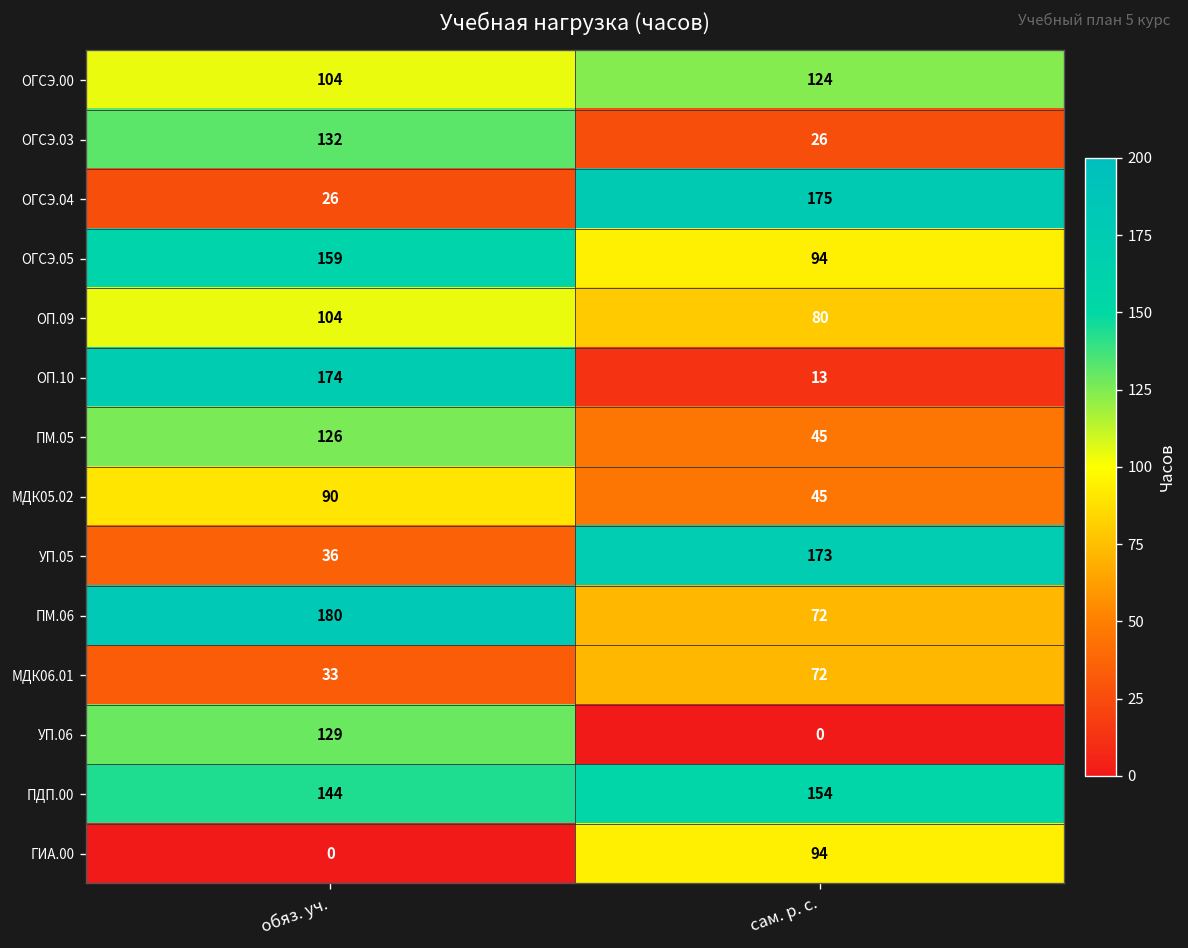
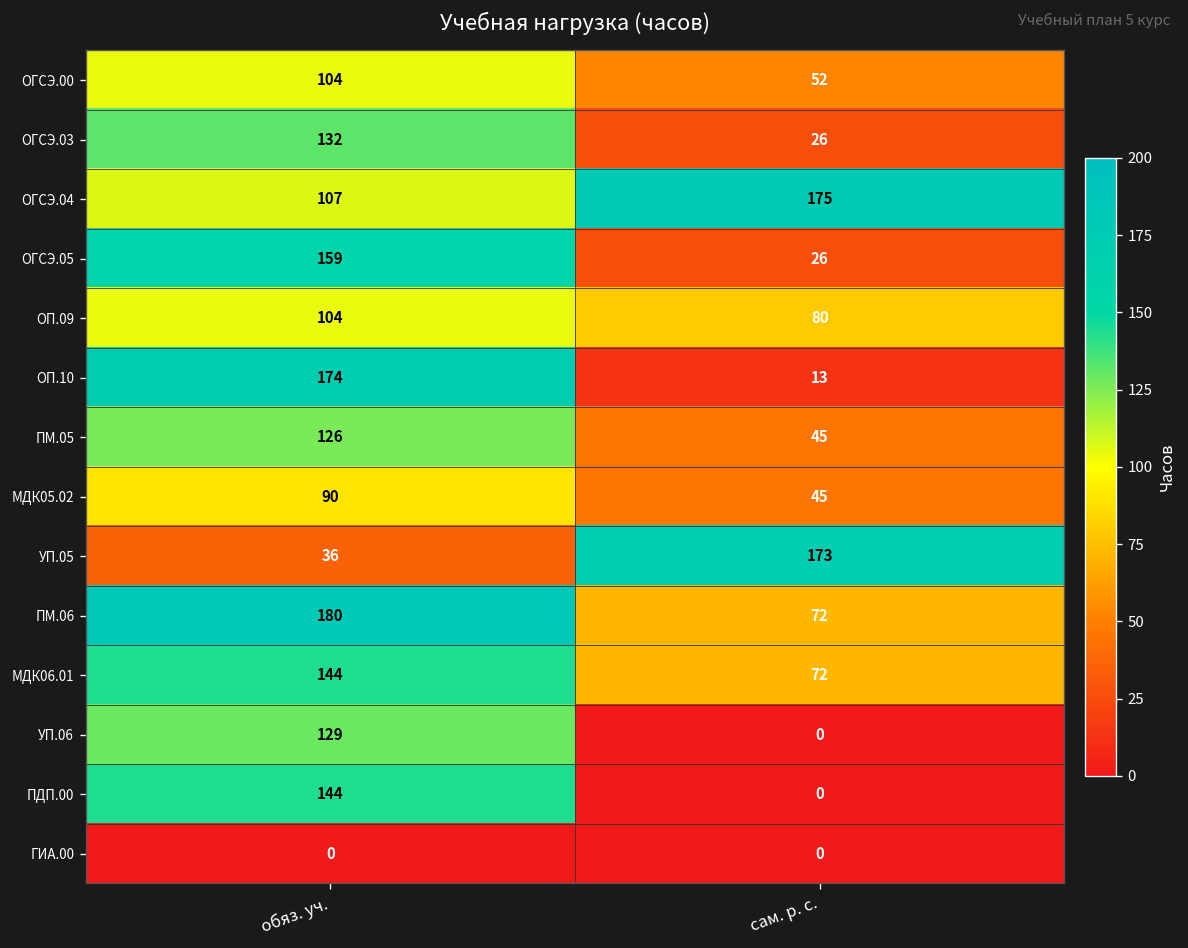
ОГСЭ.00, сам. р. с.: 124 -> 52
ОГСЭ.04, обяз. уч.: 26 -> 107
ОГСЭ.05, сам. р. с.: 94 -> 26
МДК06.01, обяз. уч.: 33 -> 144
ПДП.00, сам. р. с.: 154 -> 0
ГИА.00, сам. р. с.: 94 -> 0
